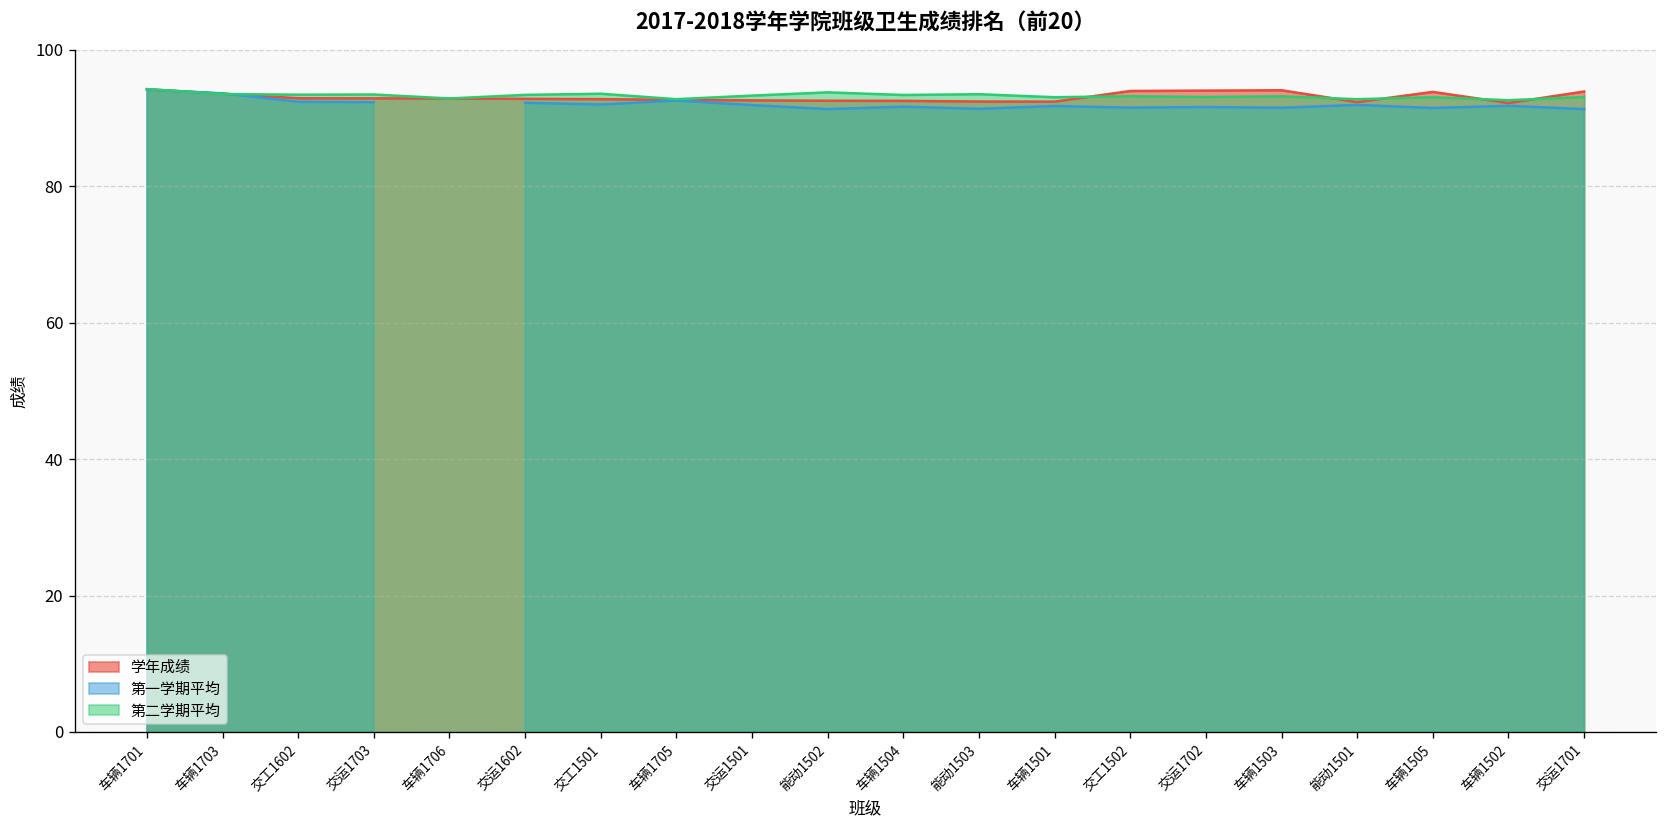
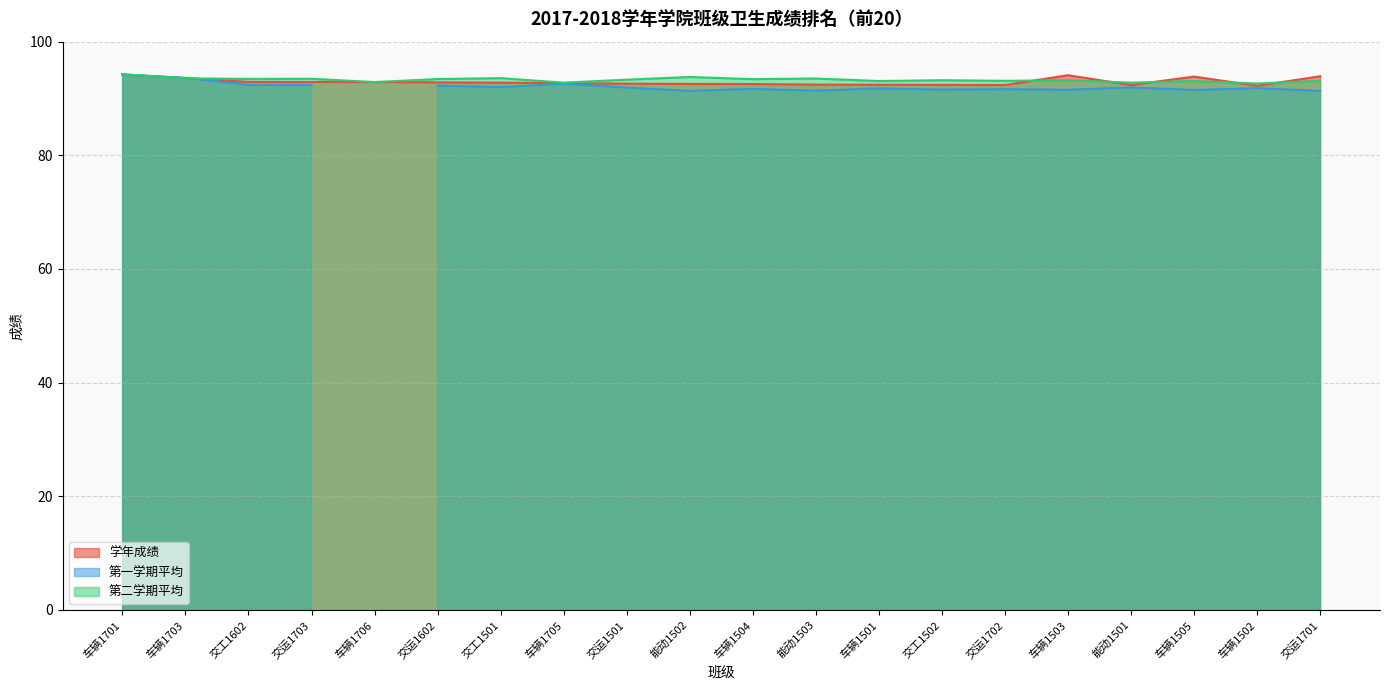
学年成绩, 交工1502: 94 -> 92
学年成绩, 交运1702: 94 -> 92
